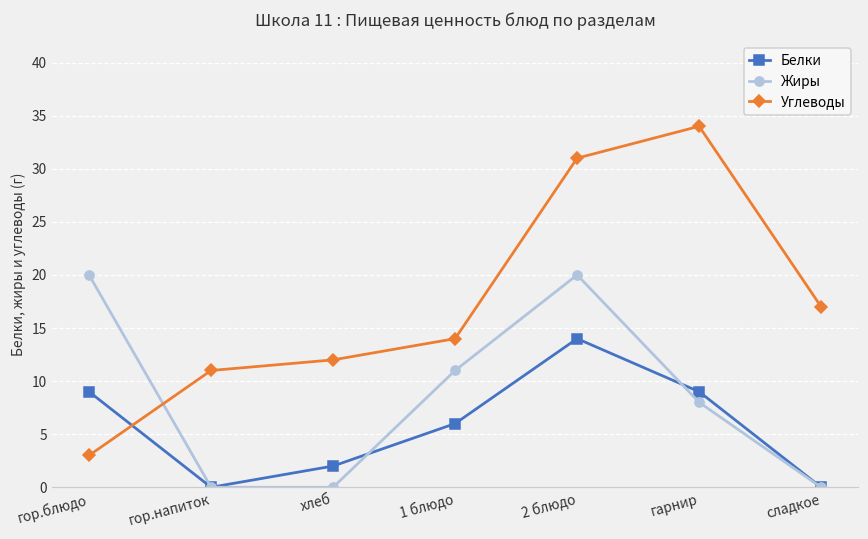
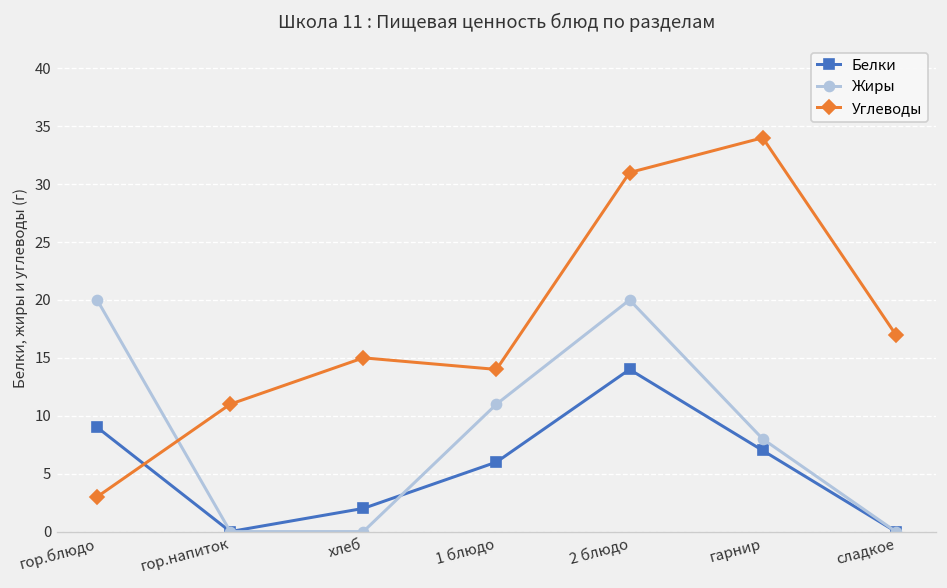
Углеводы, хлеб: 12 -> 15
Белки, гарнир: 9 -> 7
